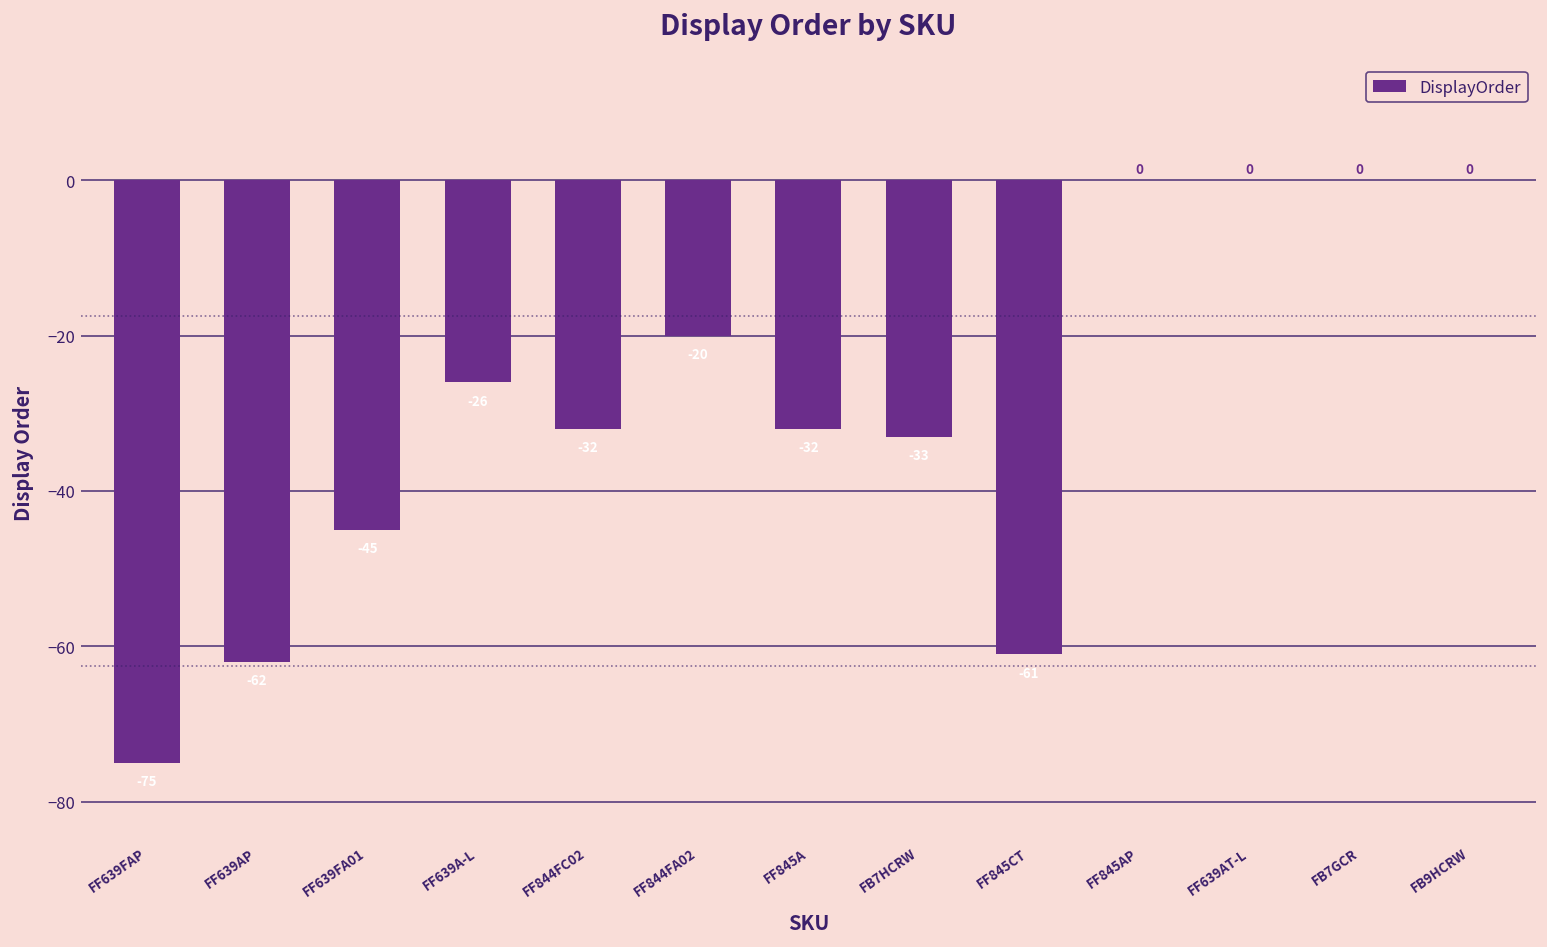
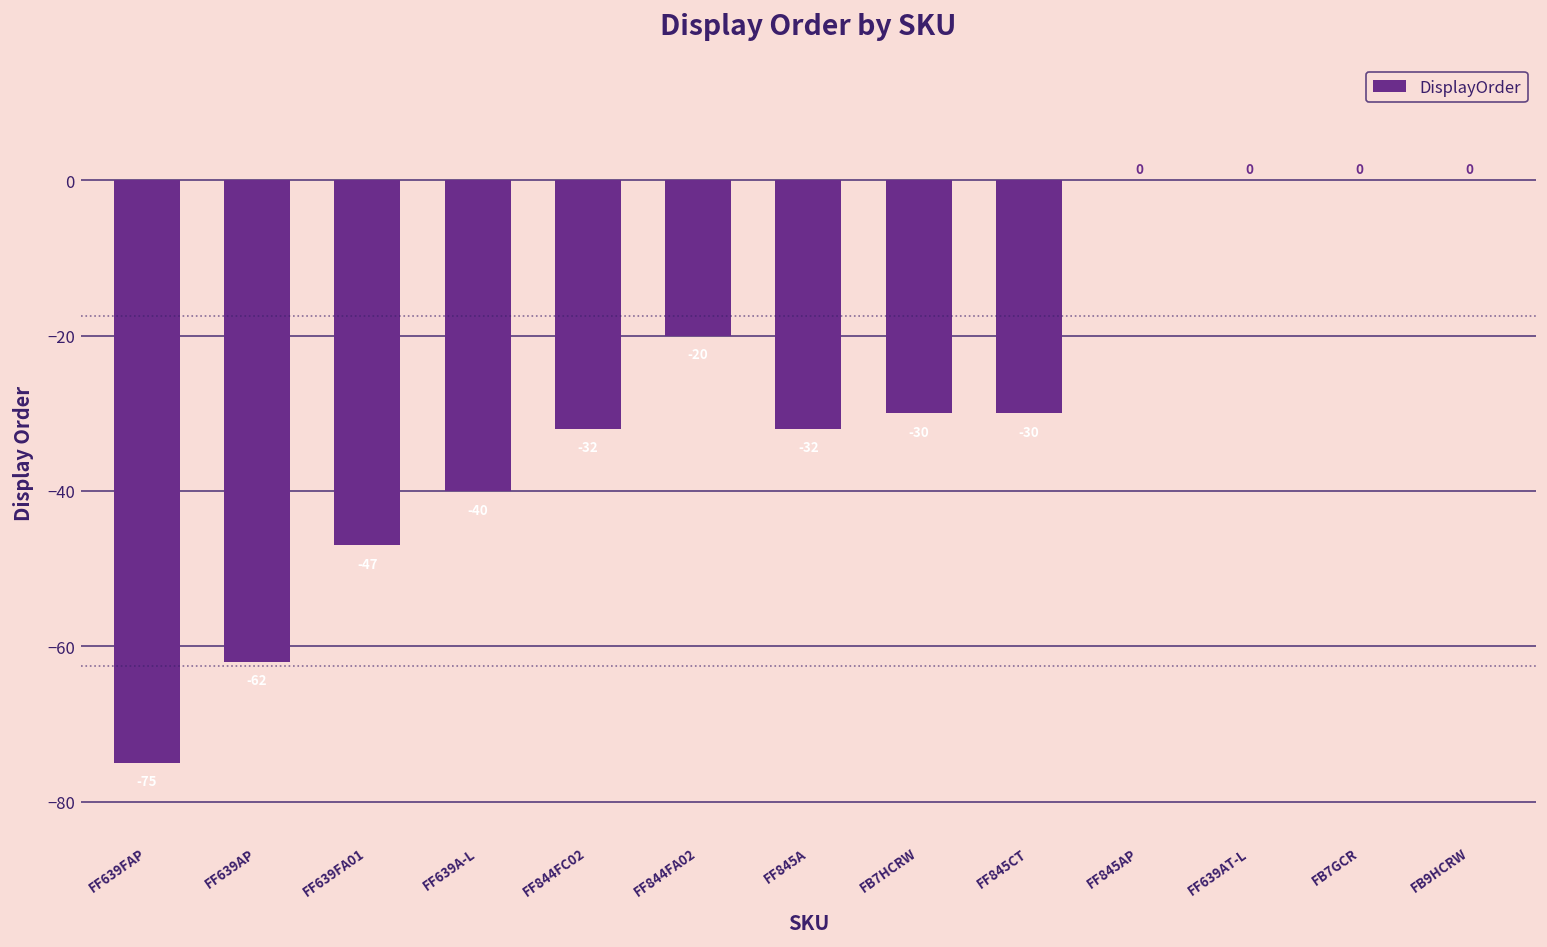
FF639FA01: -45 -> -47
FF639A-L: -26 -> -40
FB7HCRW: -33 -> -30
FF845CT: -61 -> -30
